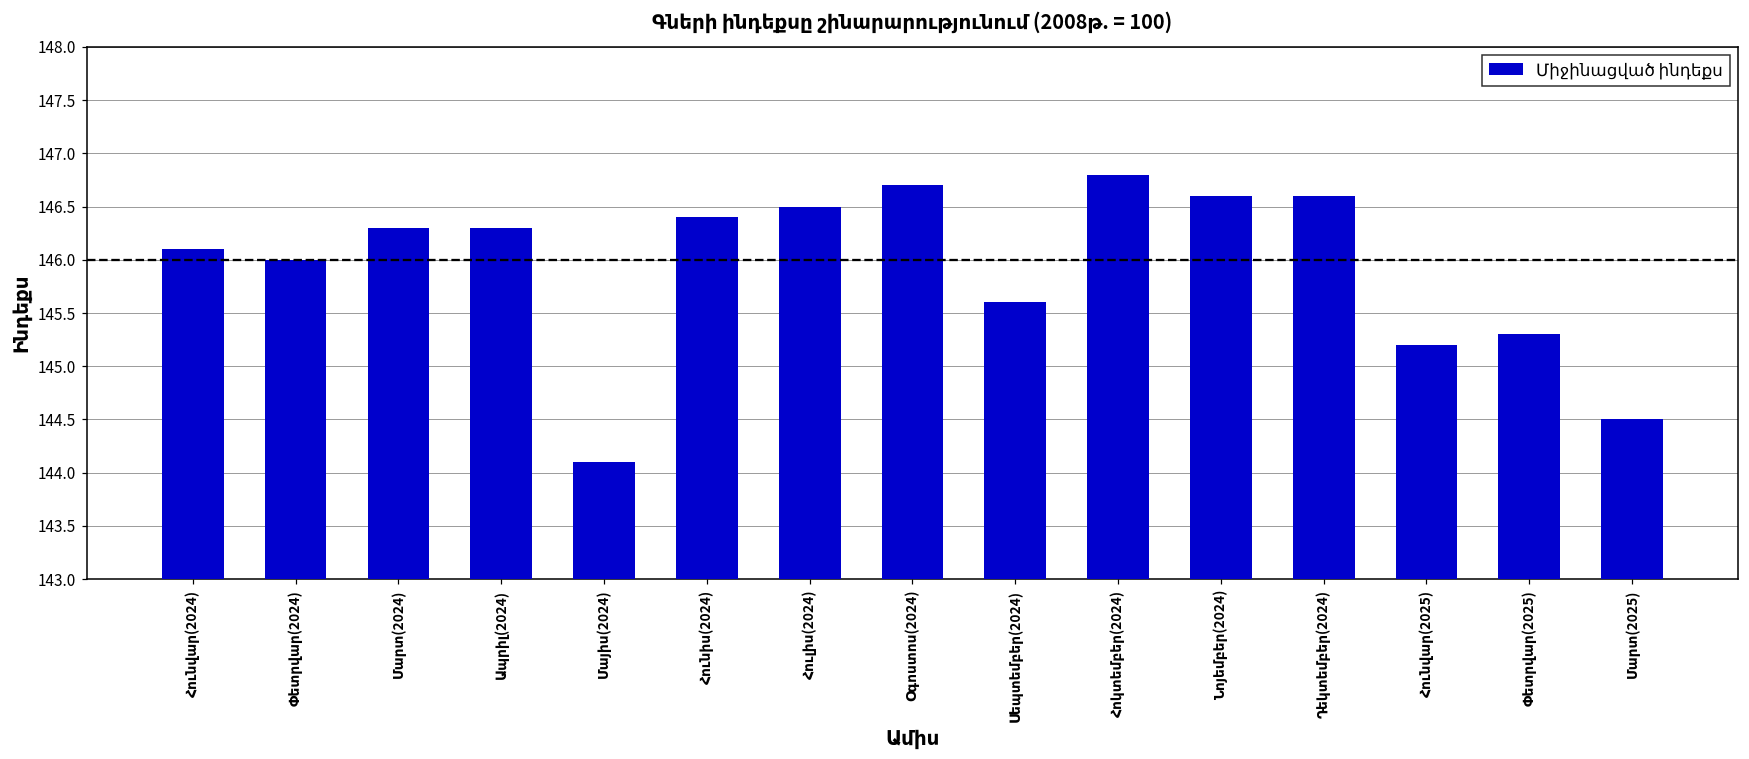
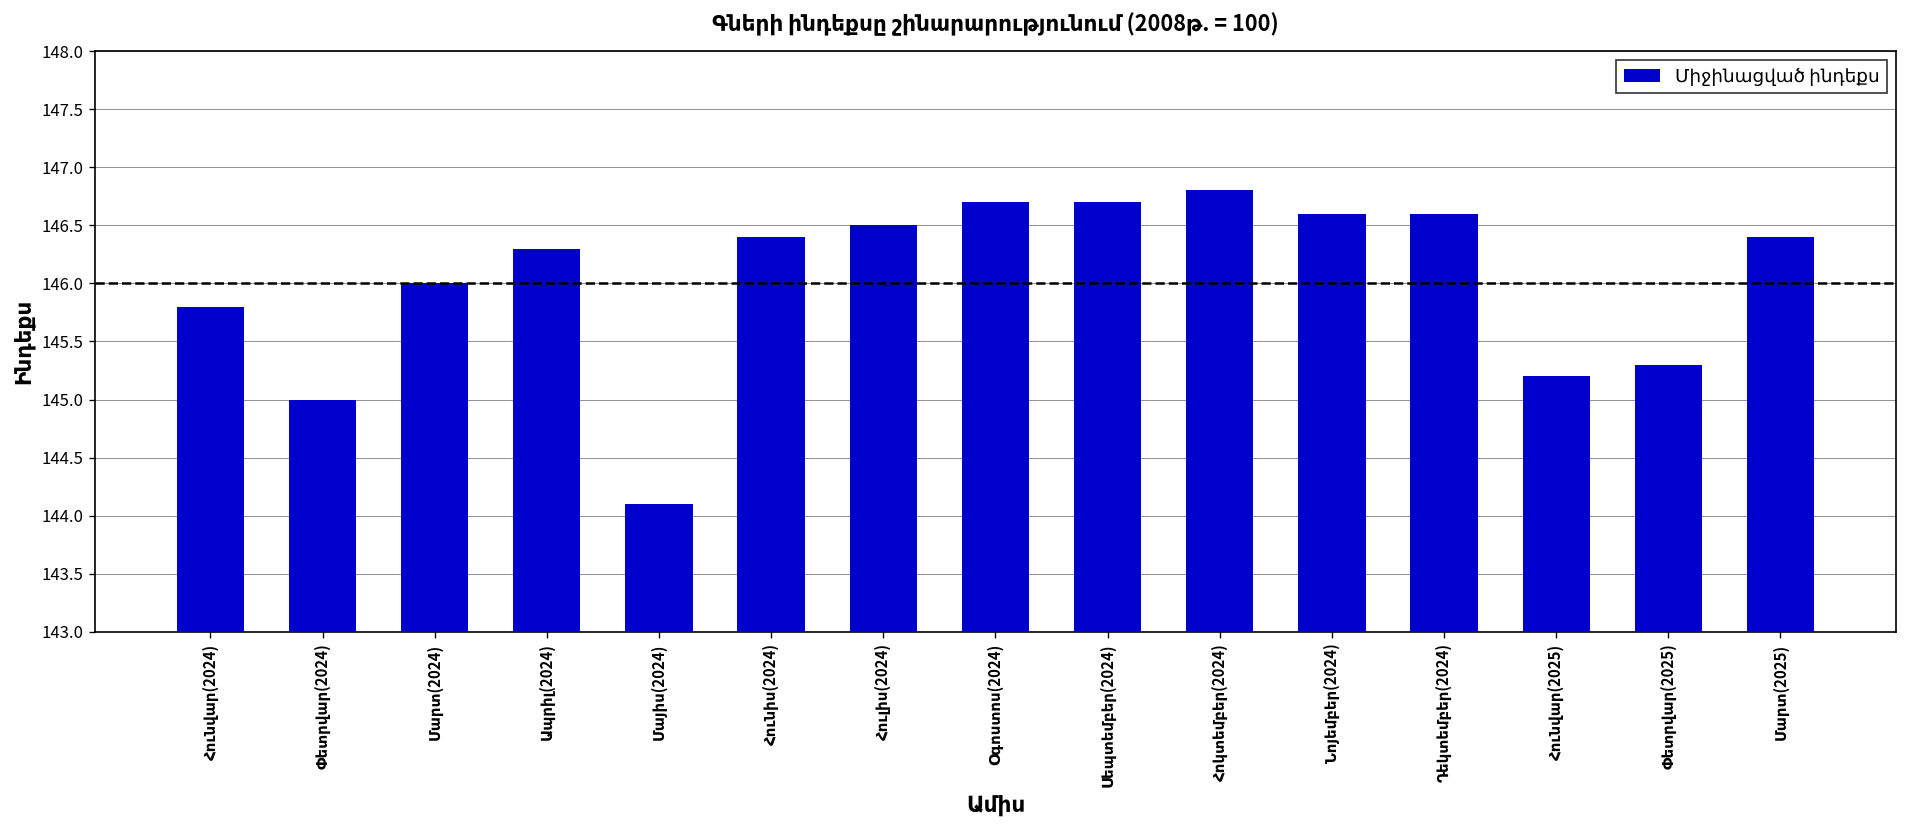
Հունվար(2024): 146.1 -> 145.8
Փետրվար(2024): 146 -> 145
Մարտ(2024): 146.3 -> 146.0
Սեպտեմբեր(2024): 145.6 -> 146.7
Մարտ(2025): 144.5 -> 146.4
